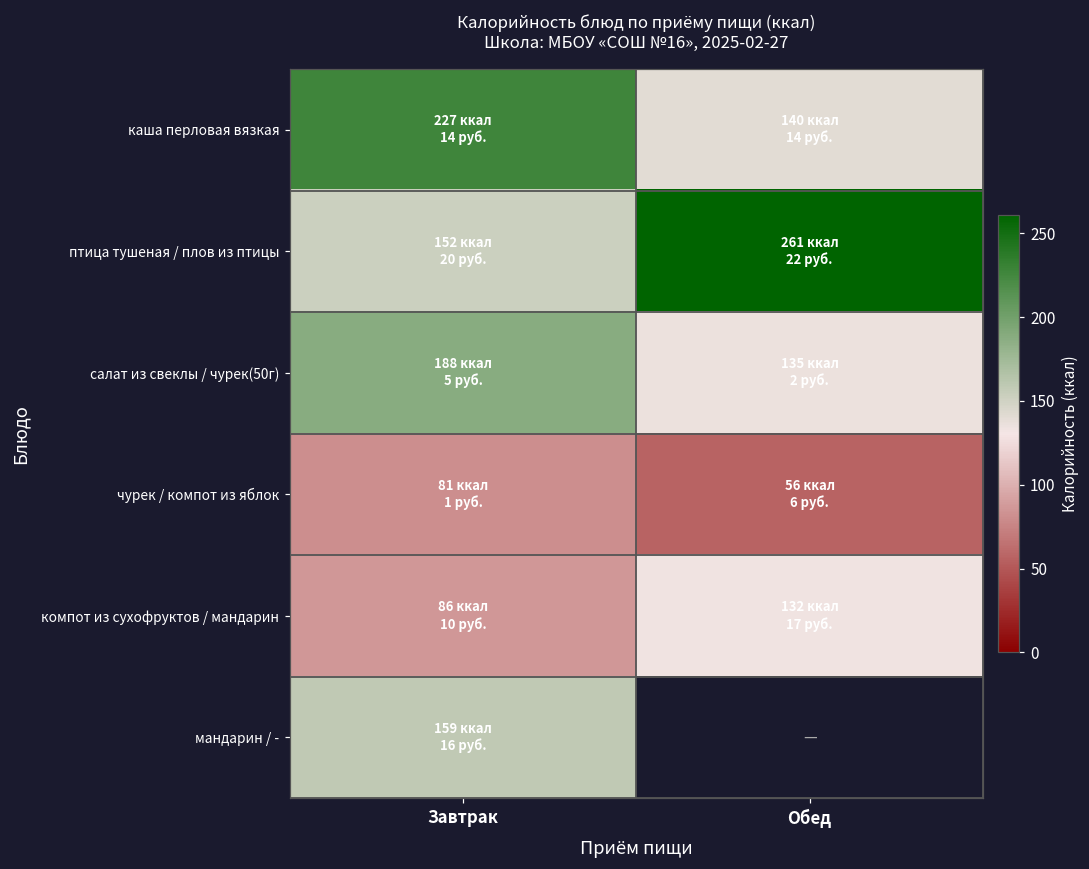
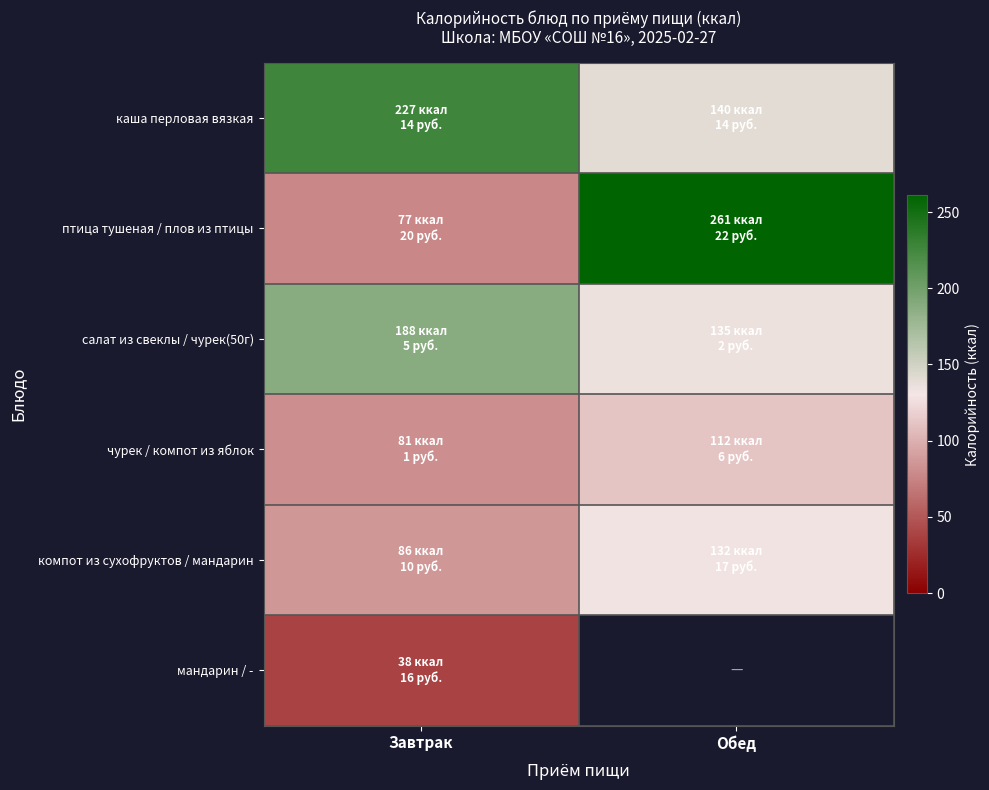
птица тушеная / плов из птицы, Завтрак: 152 -> 77
чурек / компот из яблок, Обед: 56 -> 112
мандарин / -, Завтрак: 159 -> 38
